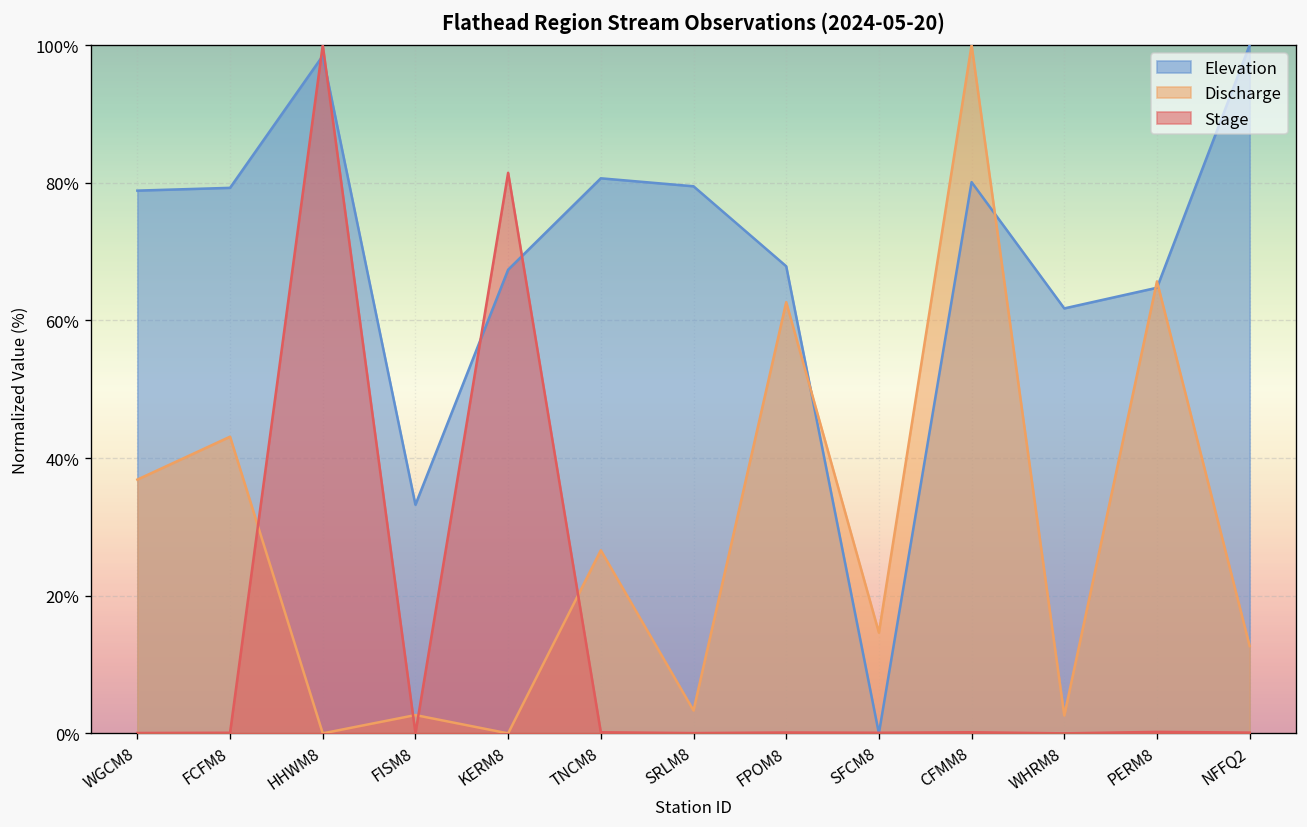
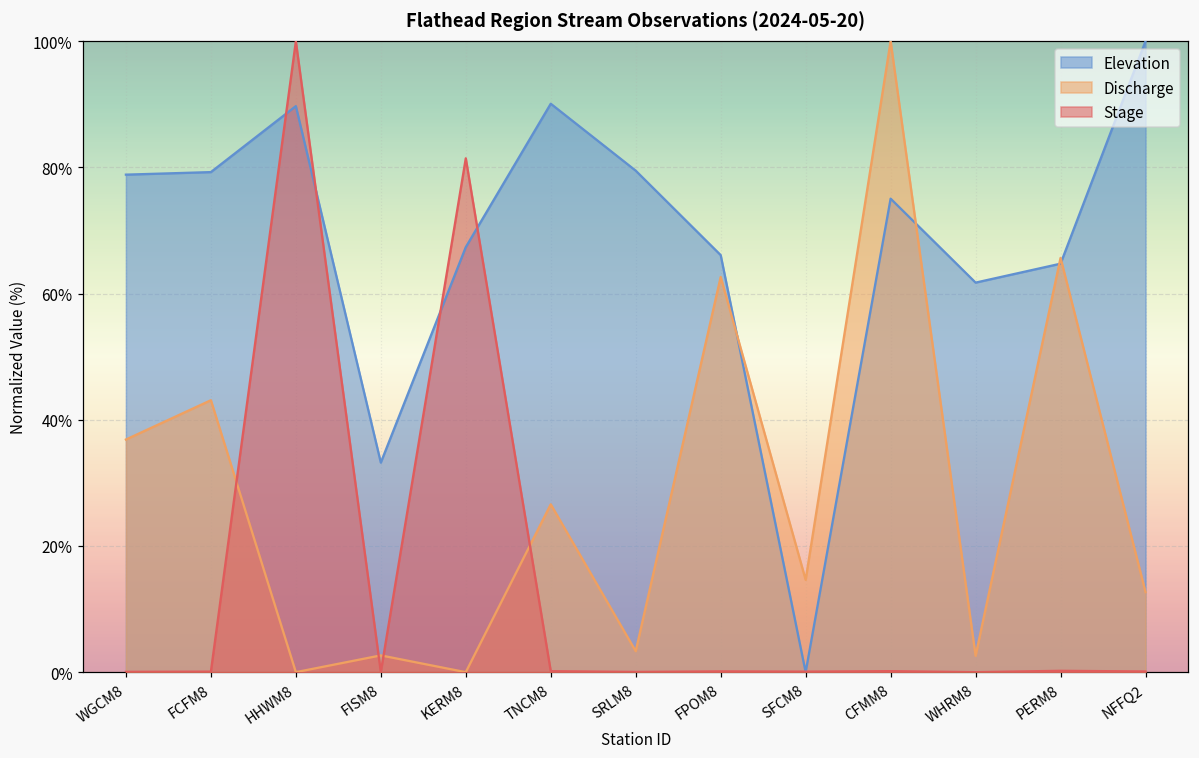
Elevation, HHWM8: 98% -> 90%
Elevation, TNCM8: 81% -> 90%
Elevation, FPOM8: 68% -> 66%
Elevation, CFMM8: 80% -> 75%
